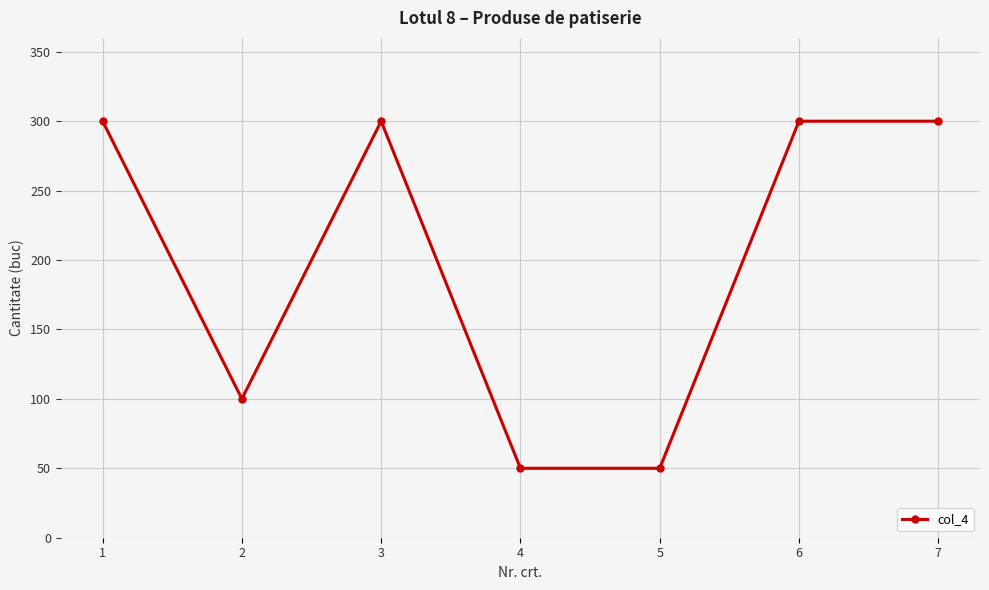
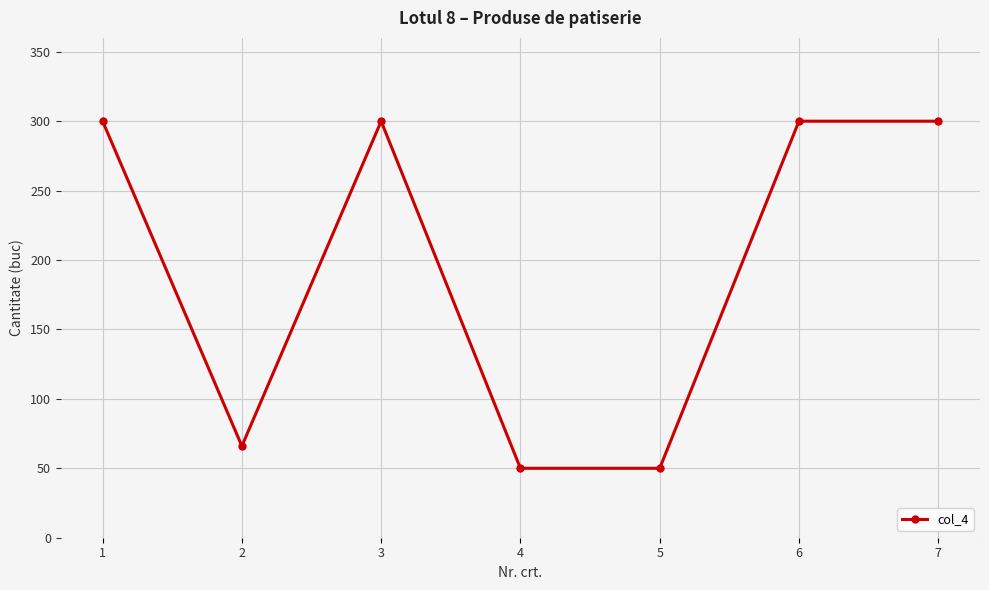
2: 100 -> 66
